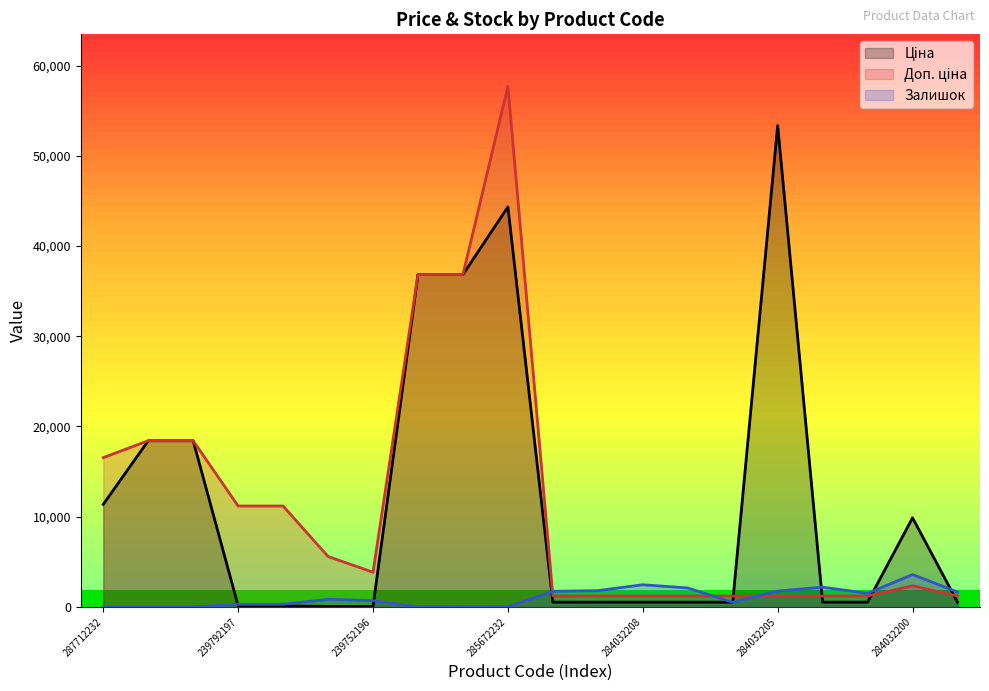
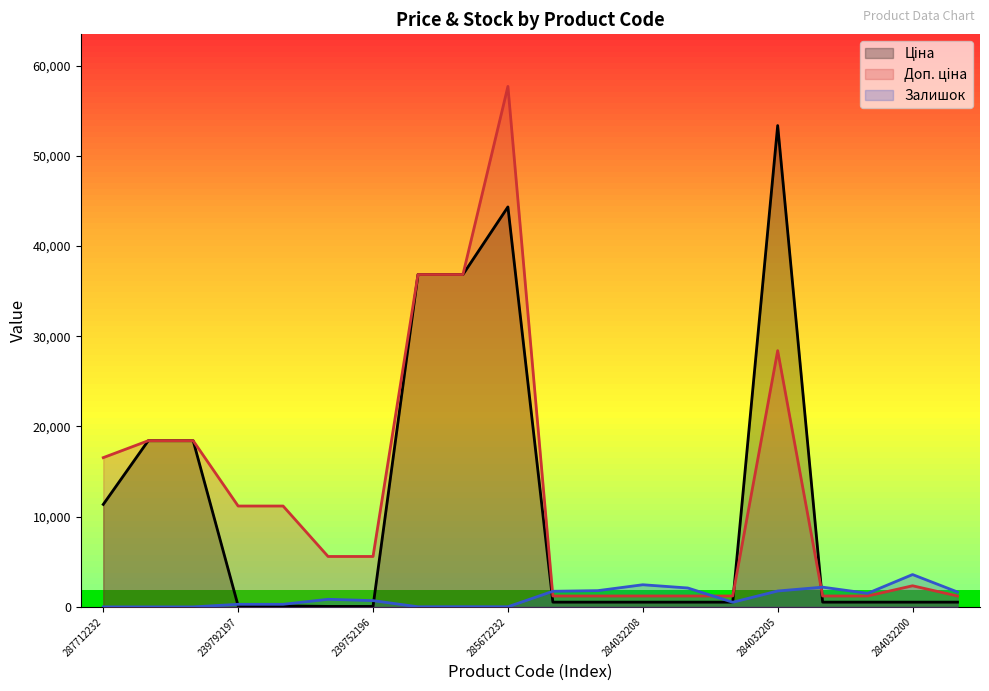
Доп. ціна, 239752196: 4,000 -> 6,000
Доп. ціна, 284032205: 1,000 -> 28,000
Ціна, 284032200: 10,000 -> 1,000
